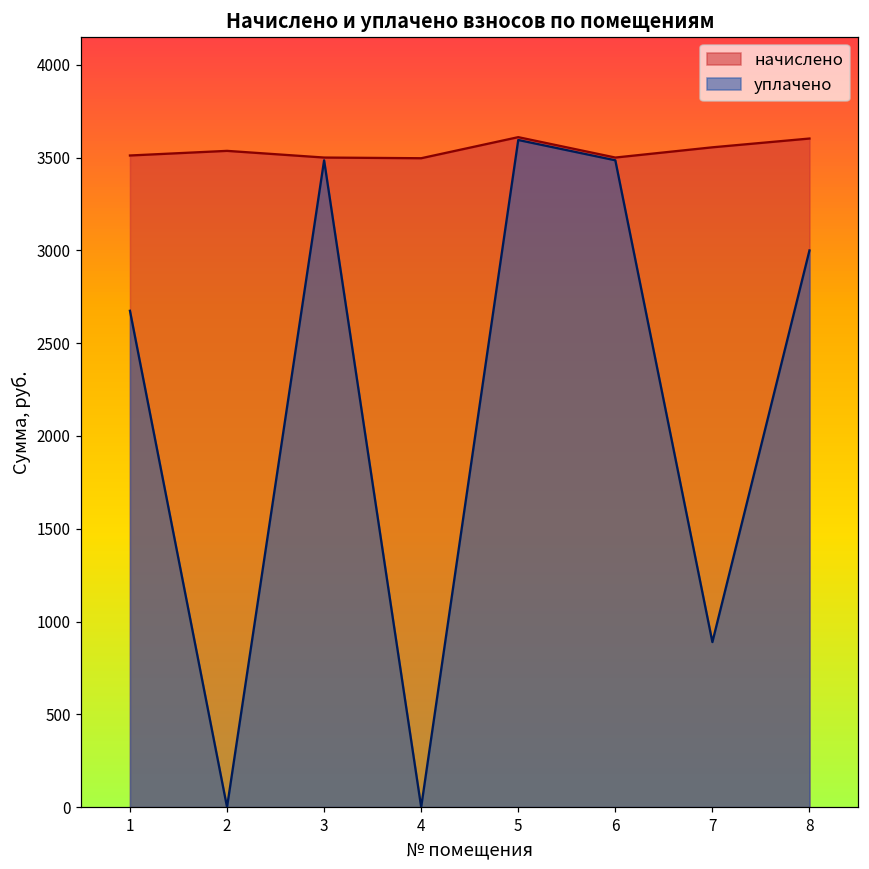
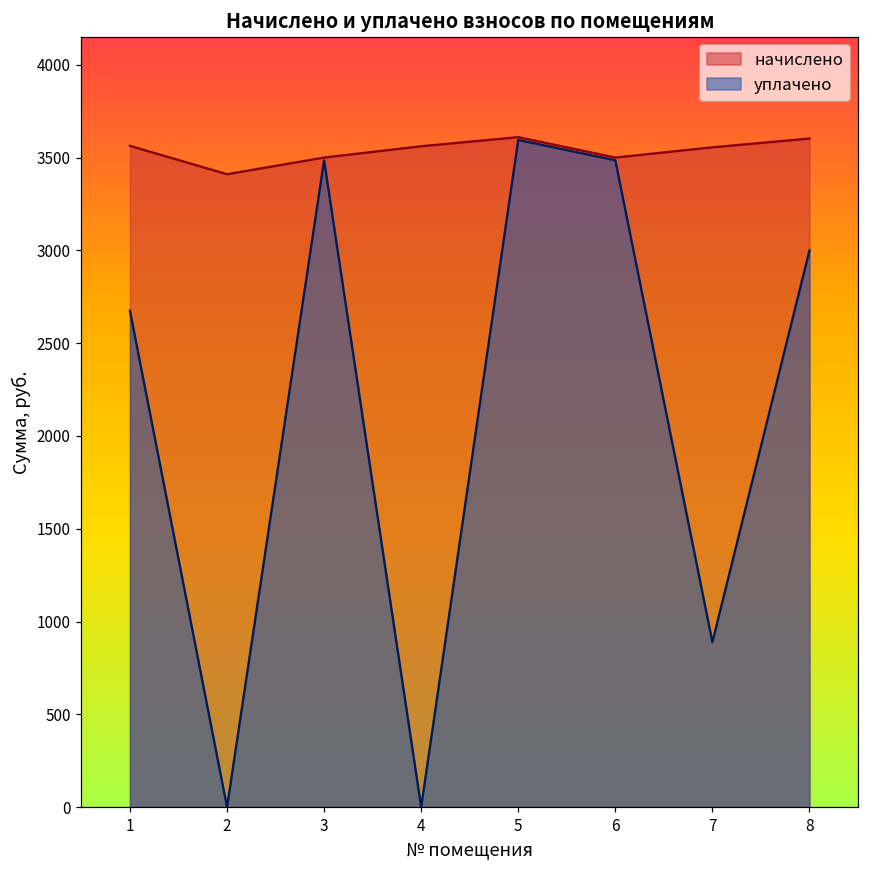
начислено, 1: 3510 -> 3560
начислено, 2: 3540 -> 3410
начислено, 4: 3500 -> 3560
